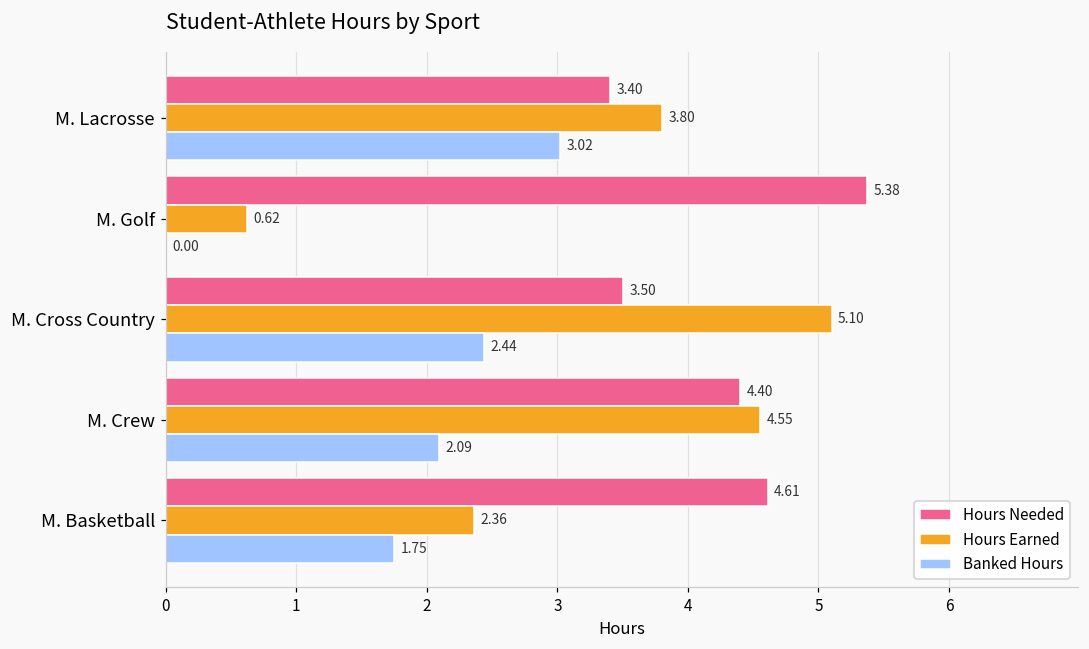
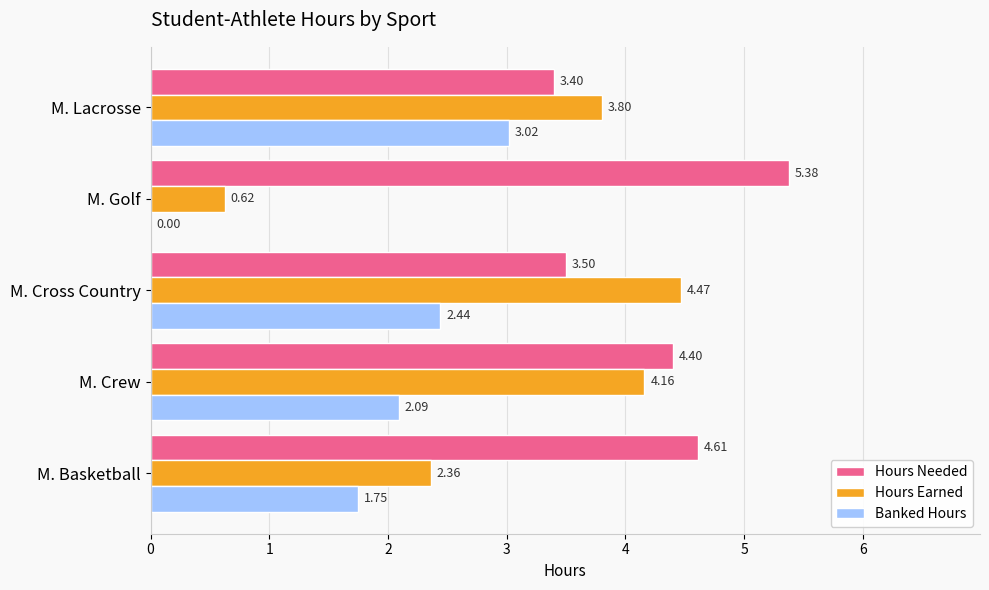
Hours Earned, M. Cross Country: 5.10 -> 4.47
Hours Earned, M. Crew: 4.55 -> 4.16
